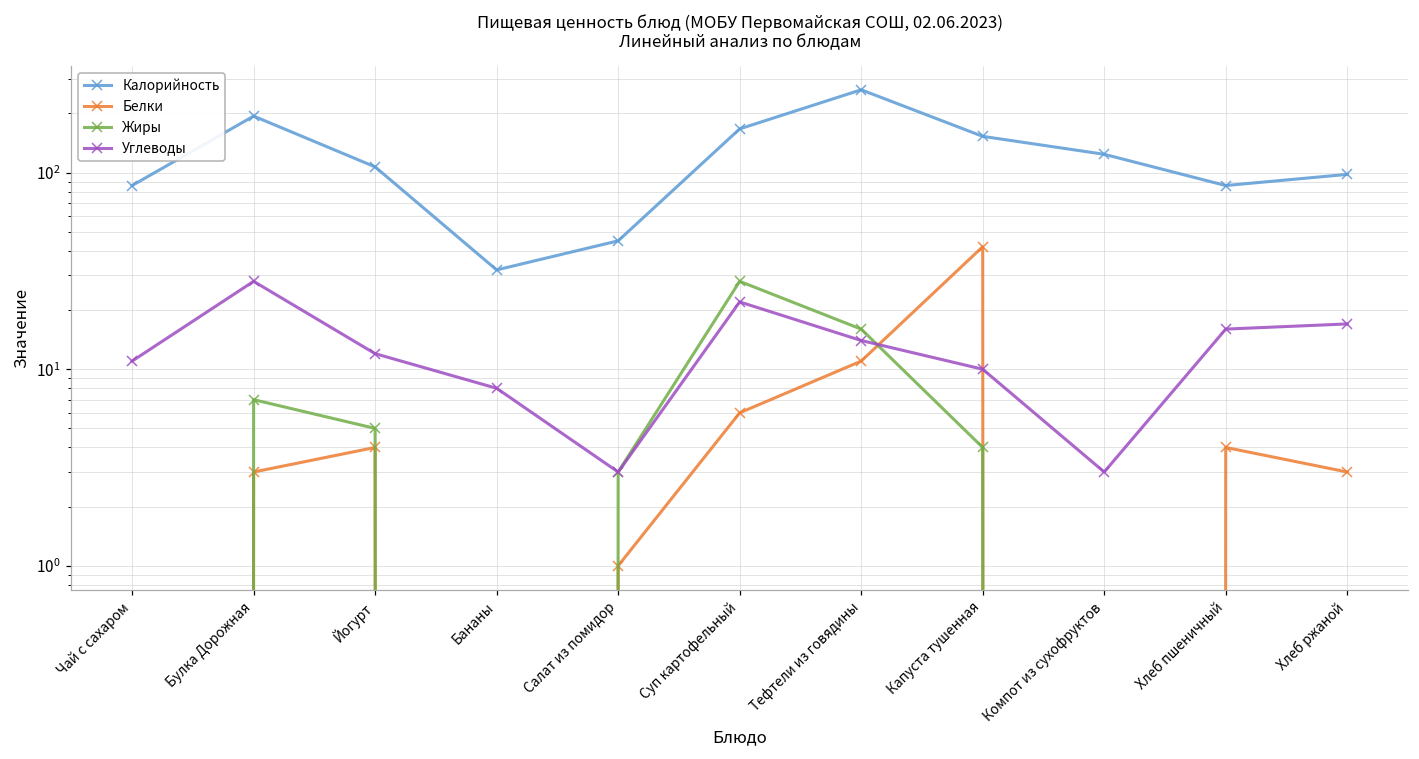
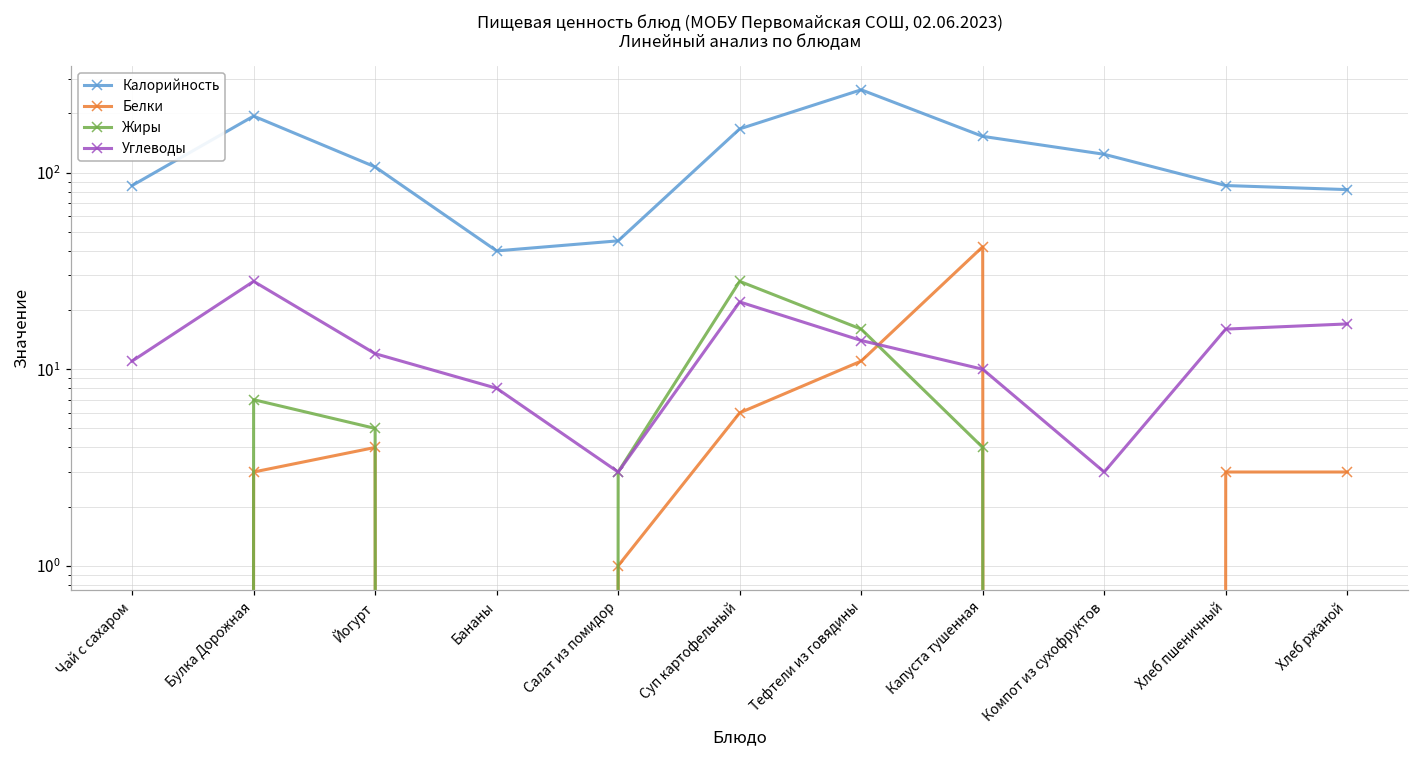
Калорийность, Бананы: 32 -> 40
Белки, Хлеб пшеничный: 4 -> 3
Калорийность, Хлеб ржаной: 100 -> 80
